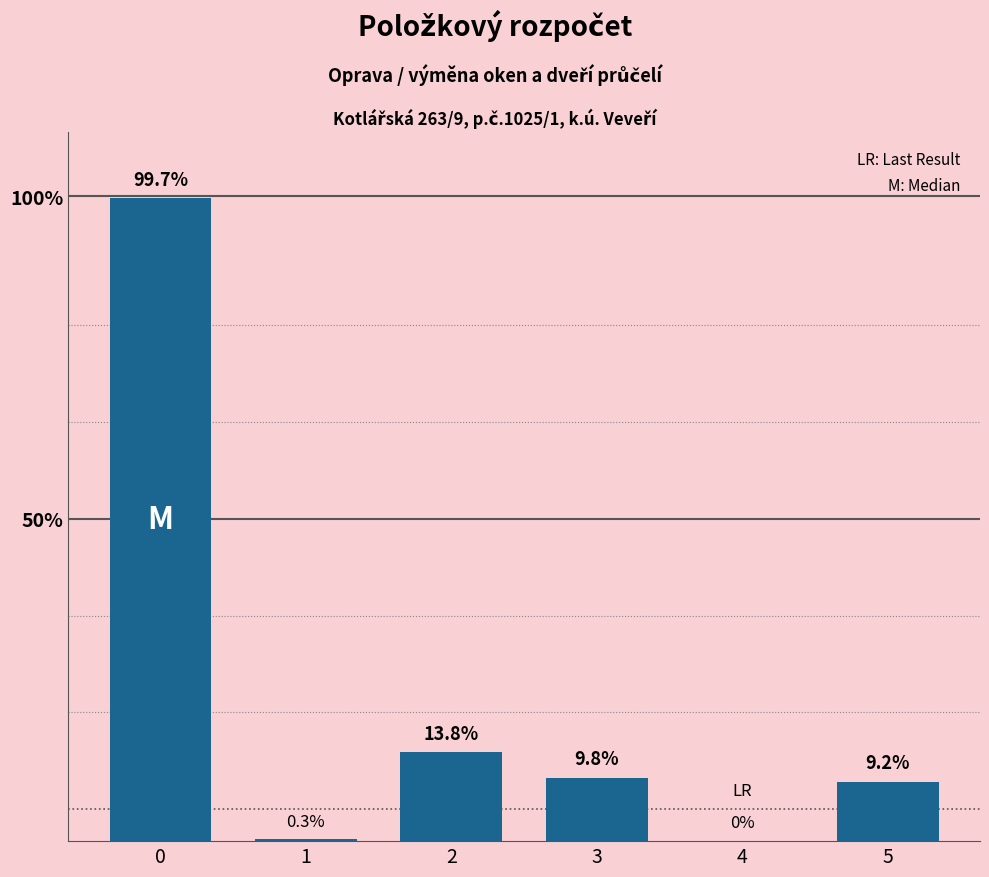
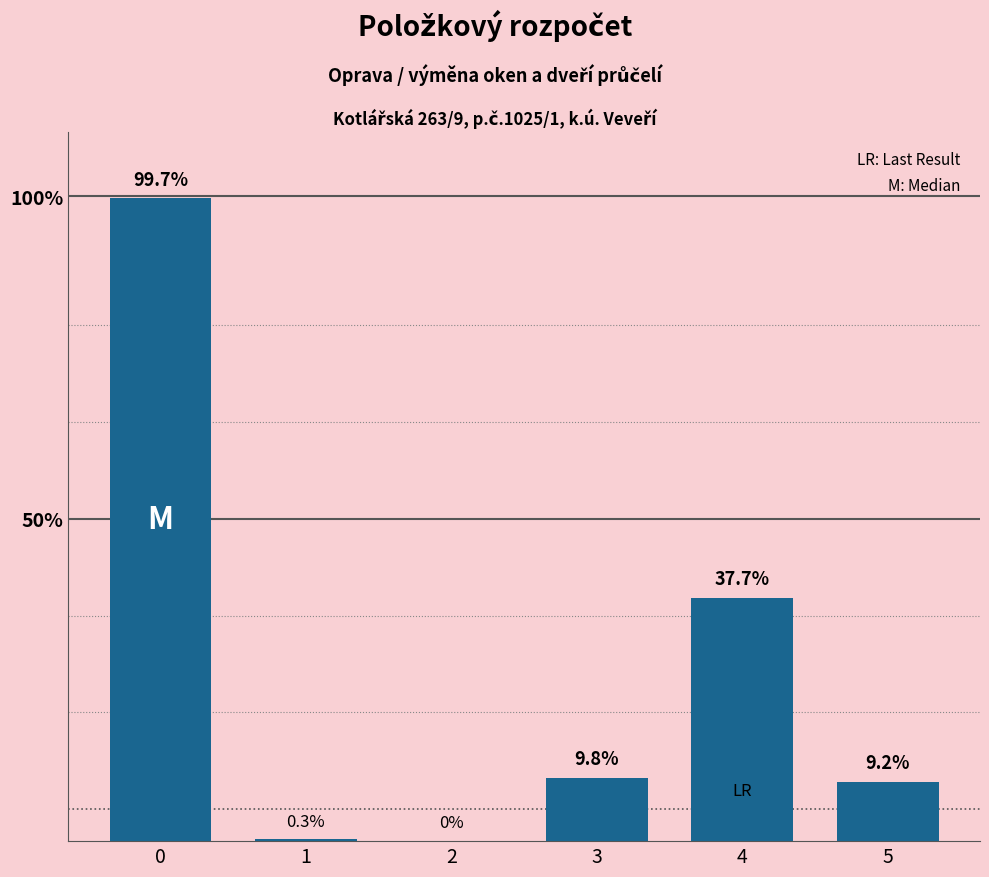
2: 13.8% -> 0%
4: 0% -> 37.7%
